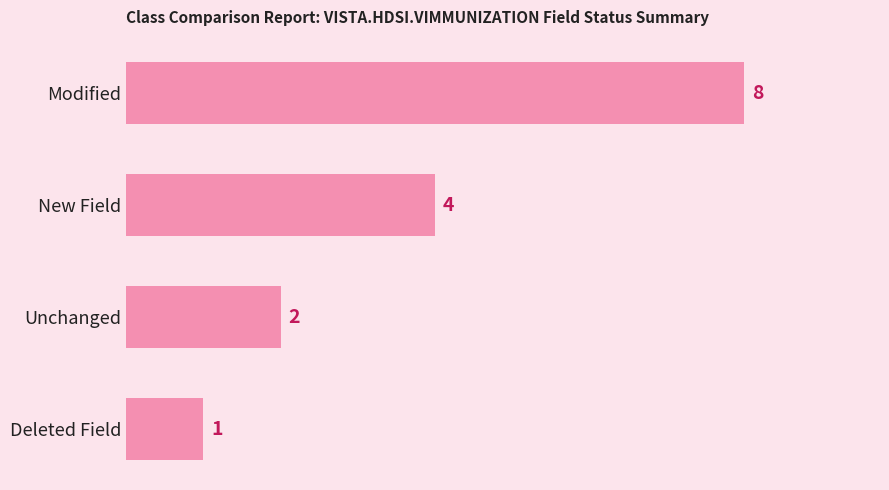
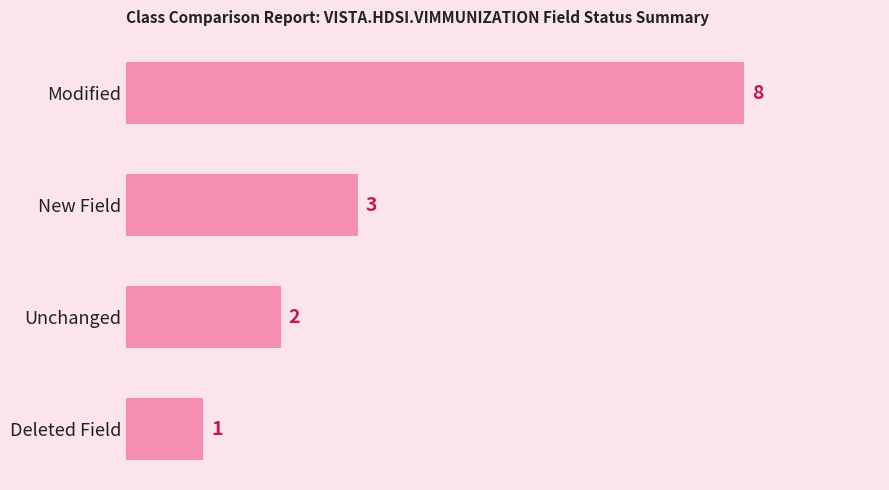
New Field: 4 -> 3
